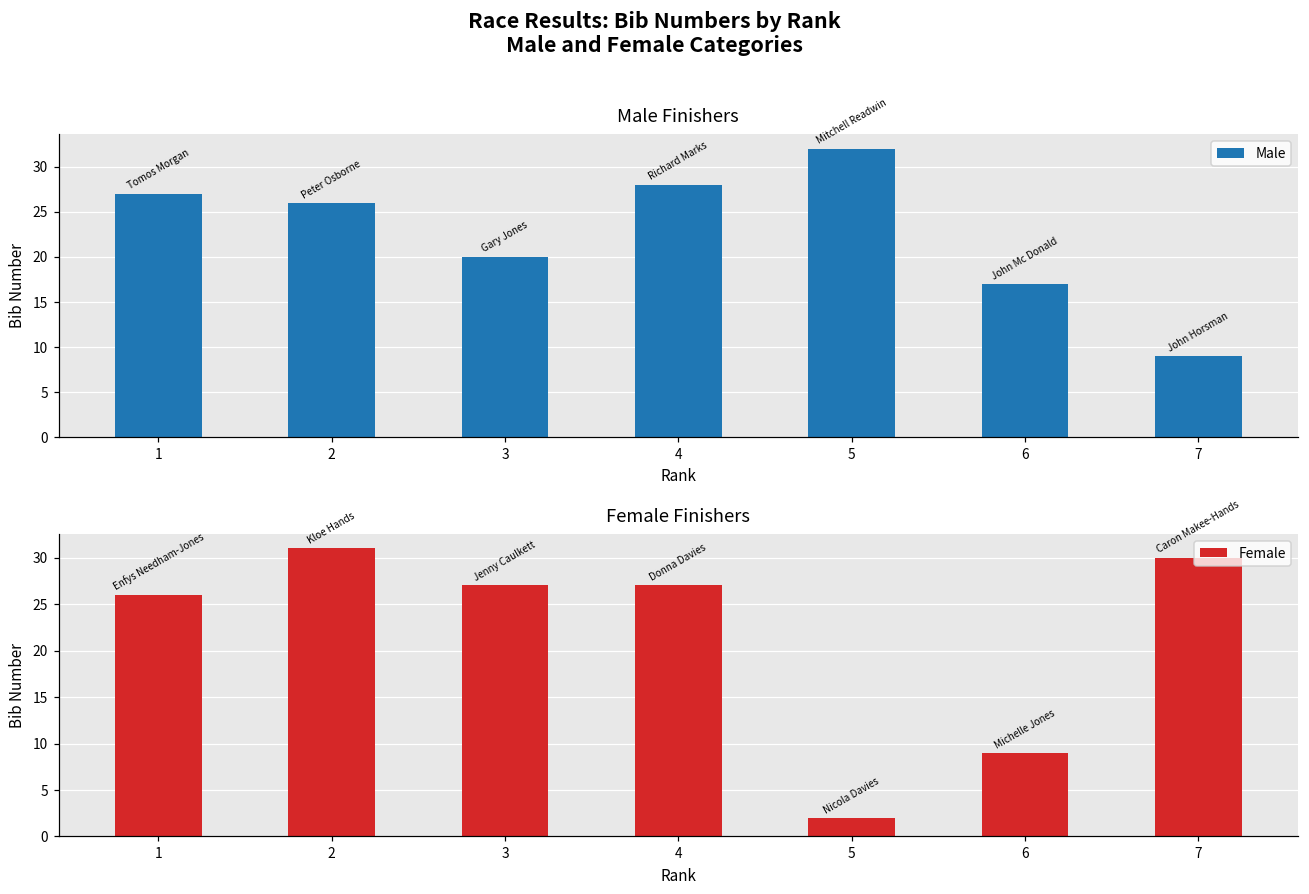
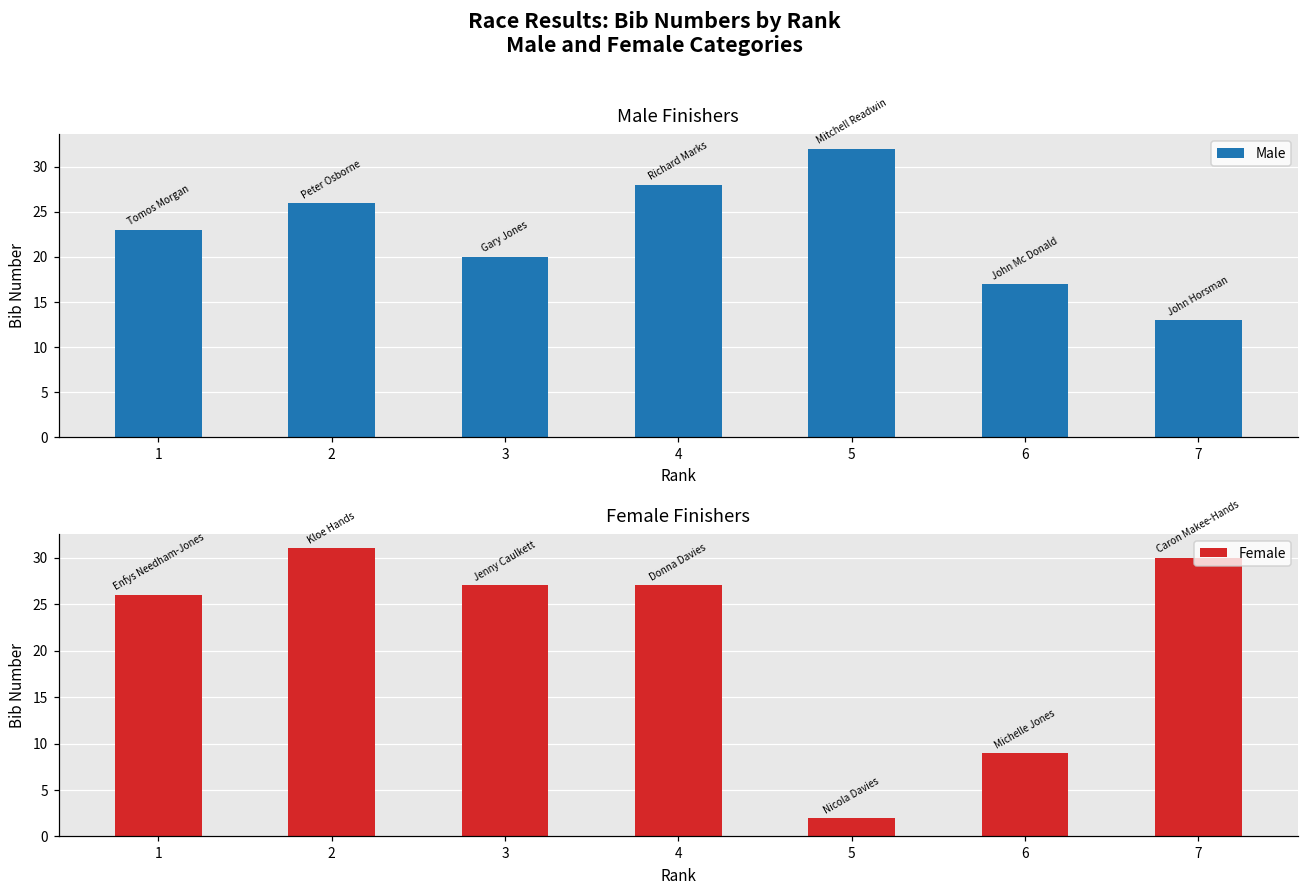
Male Finishers, 1: 27 -> 23
Male Finishers, 7: 9 -> 13
